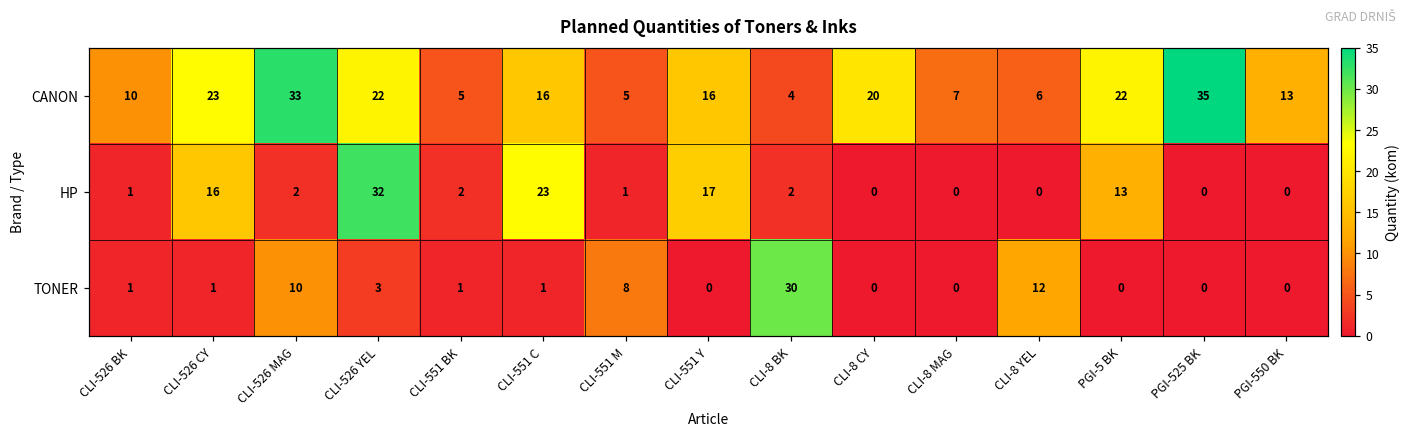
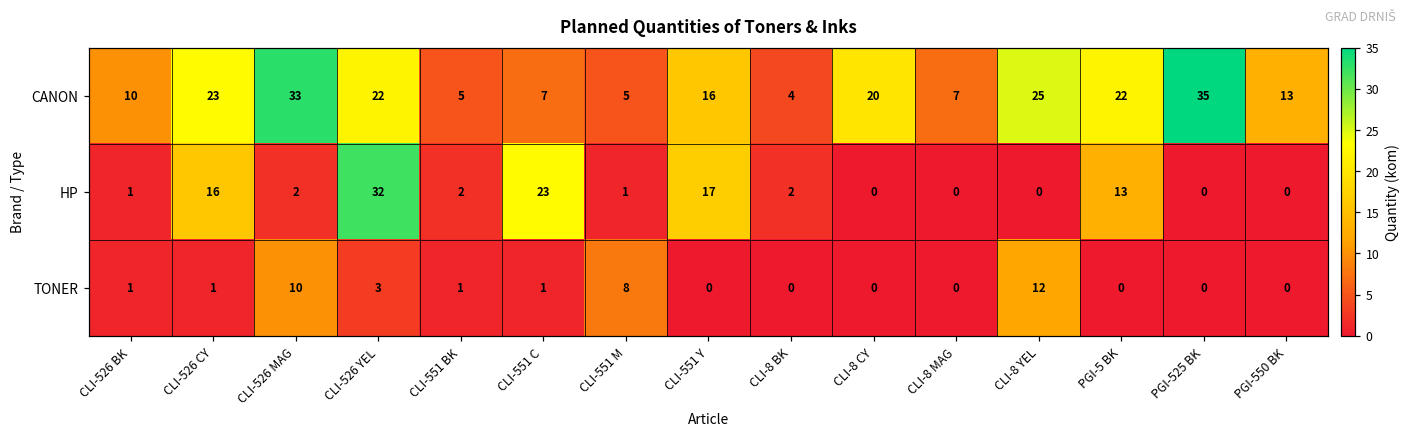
CANON, CLI-551 C: 16 -> 7
CANON, CLI-8 YEL: 6 -> 25
TONER, CLI-8 BK: 30 -> 0
